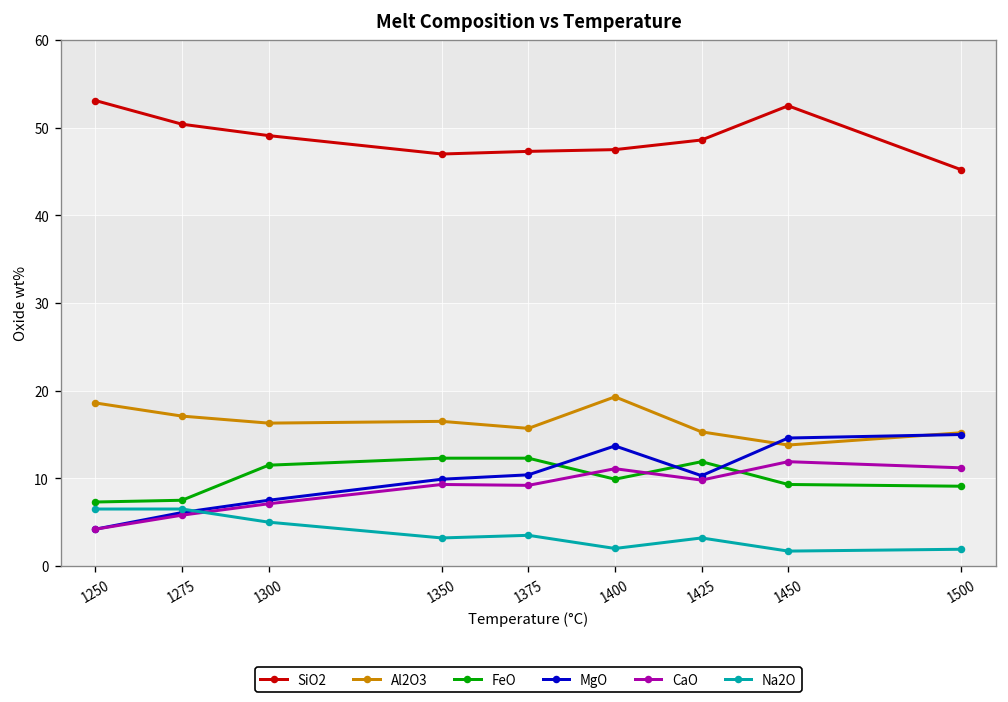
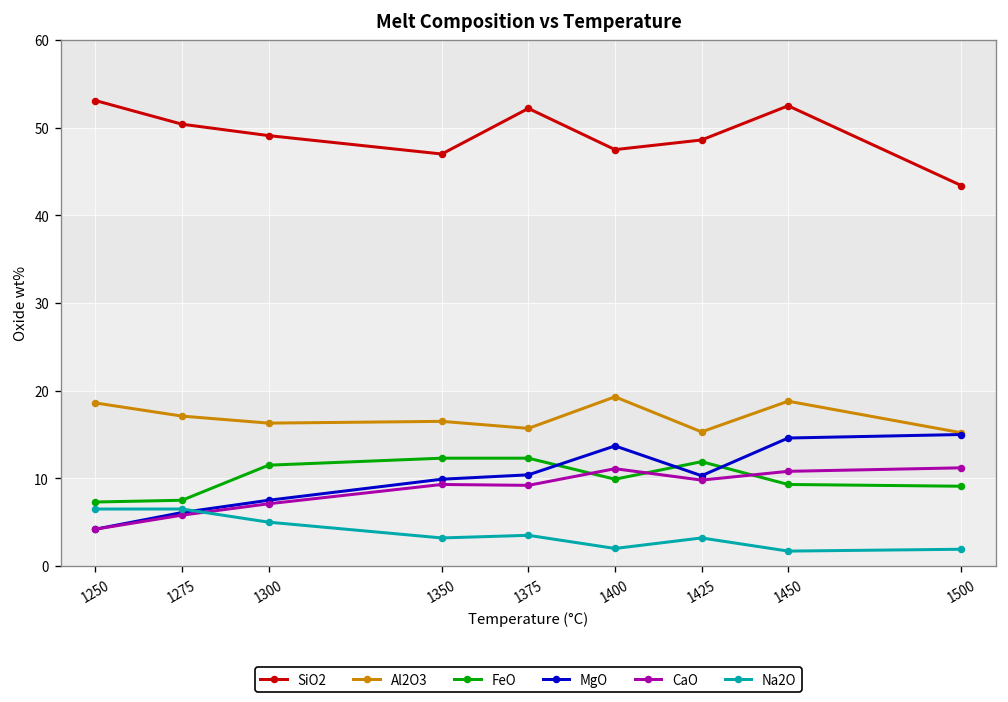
SiO2, 1375: 47 -> 52
Al2O3, 1450: 14 -> 19
CaO, 1450: 12 -> 11
SiO2, 1500: 45 -> 43
